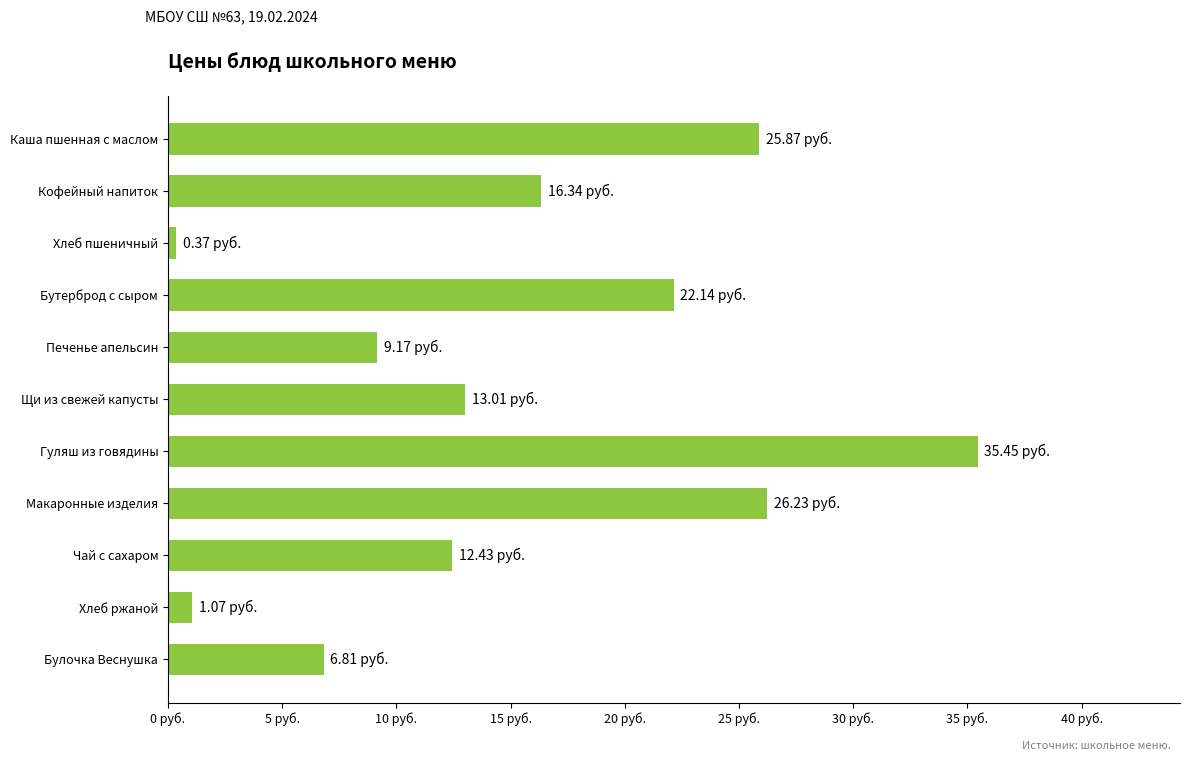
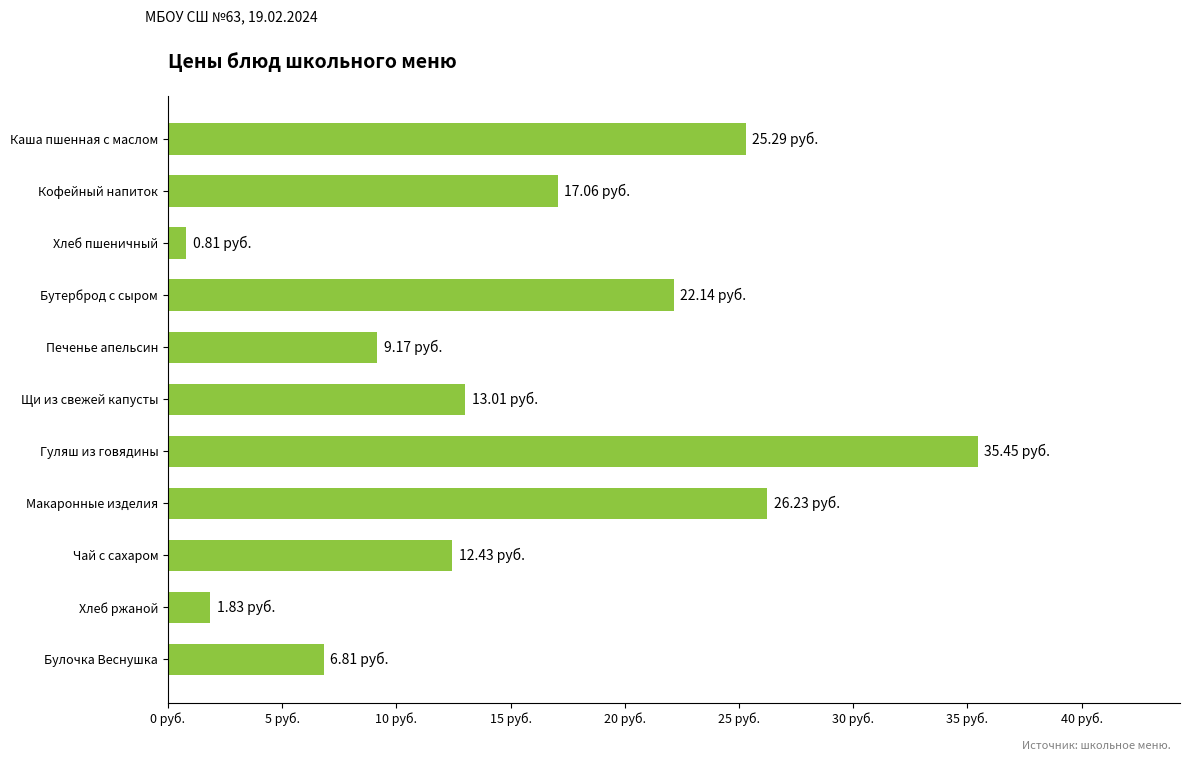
Каша пшенная с маслом: 25.87 -> 25.29
Кофейный напиток: 16.34 -> 17.06
Хлеб пшеничный: 0.37 -> 0.81
Хлеб ржаной: 1.07 -> 1.83
